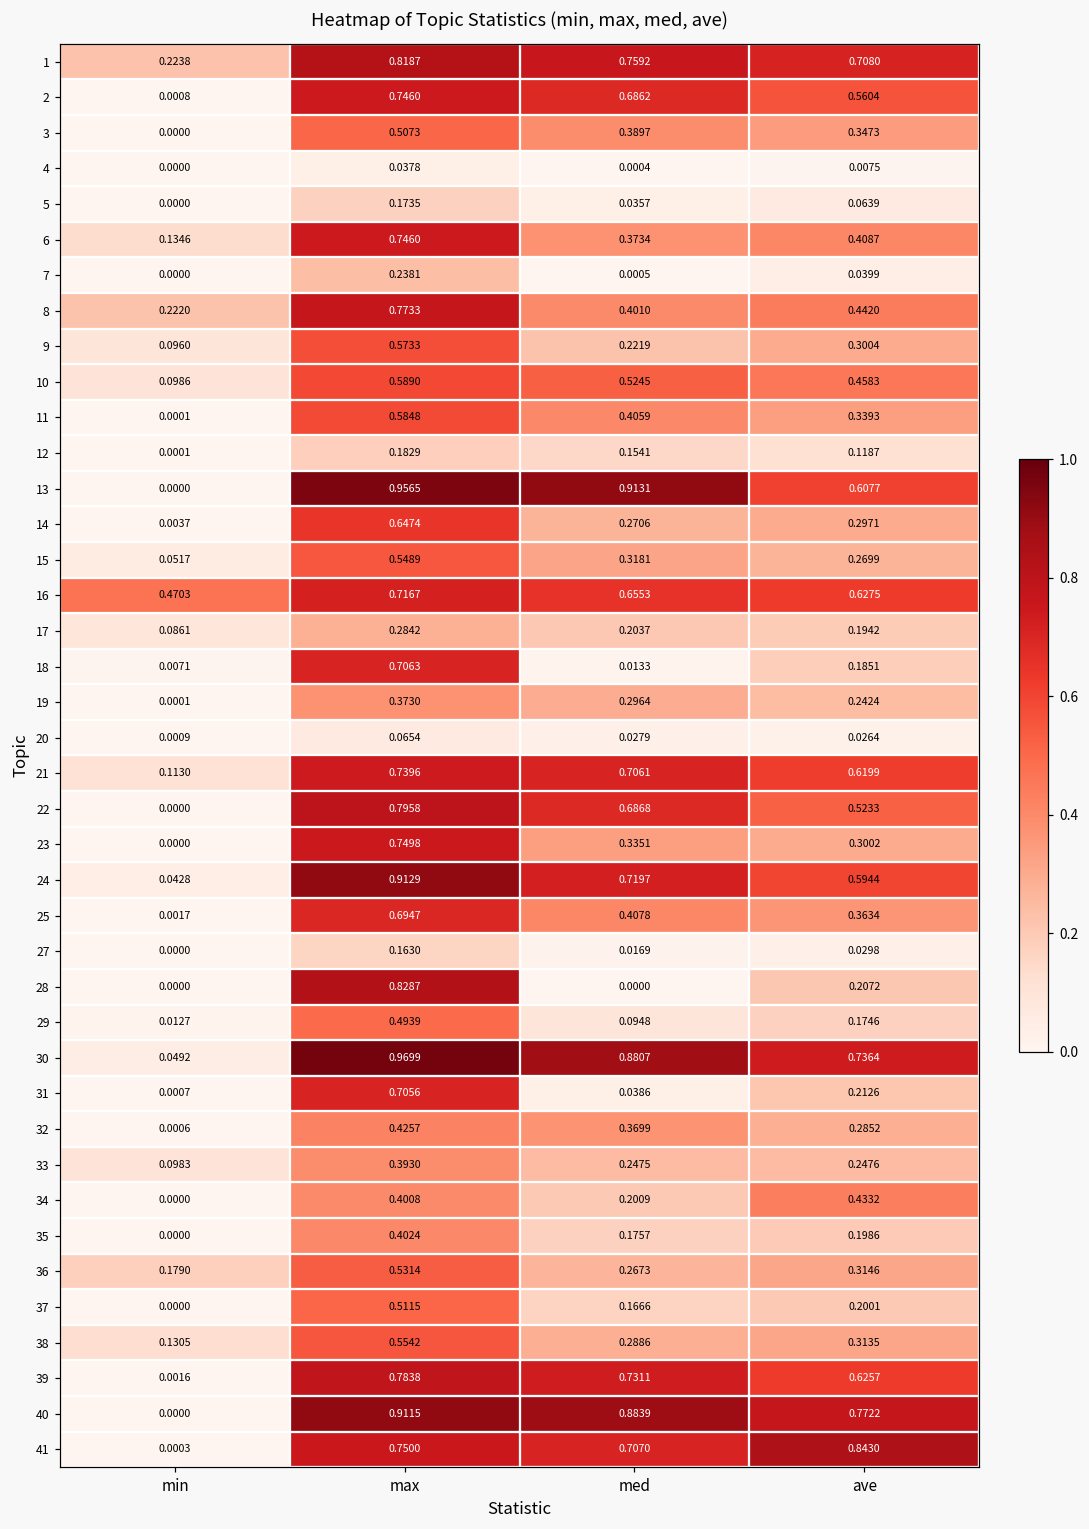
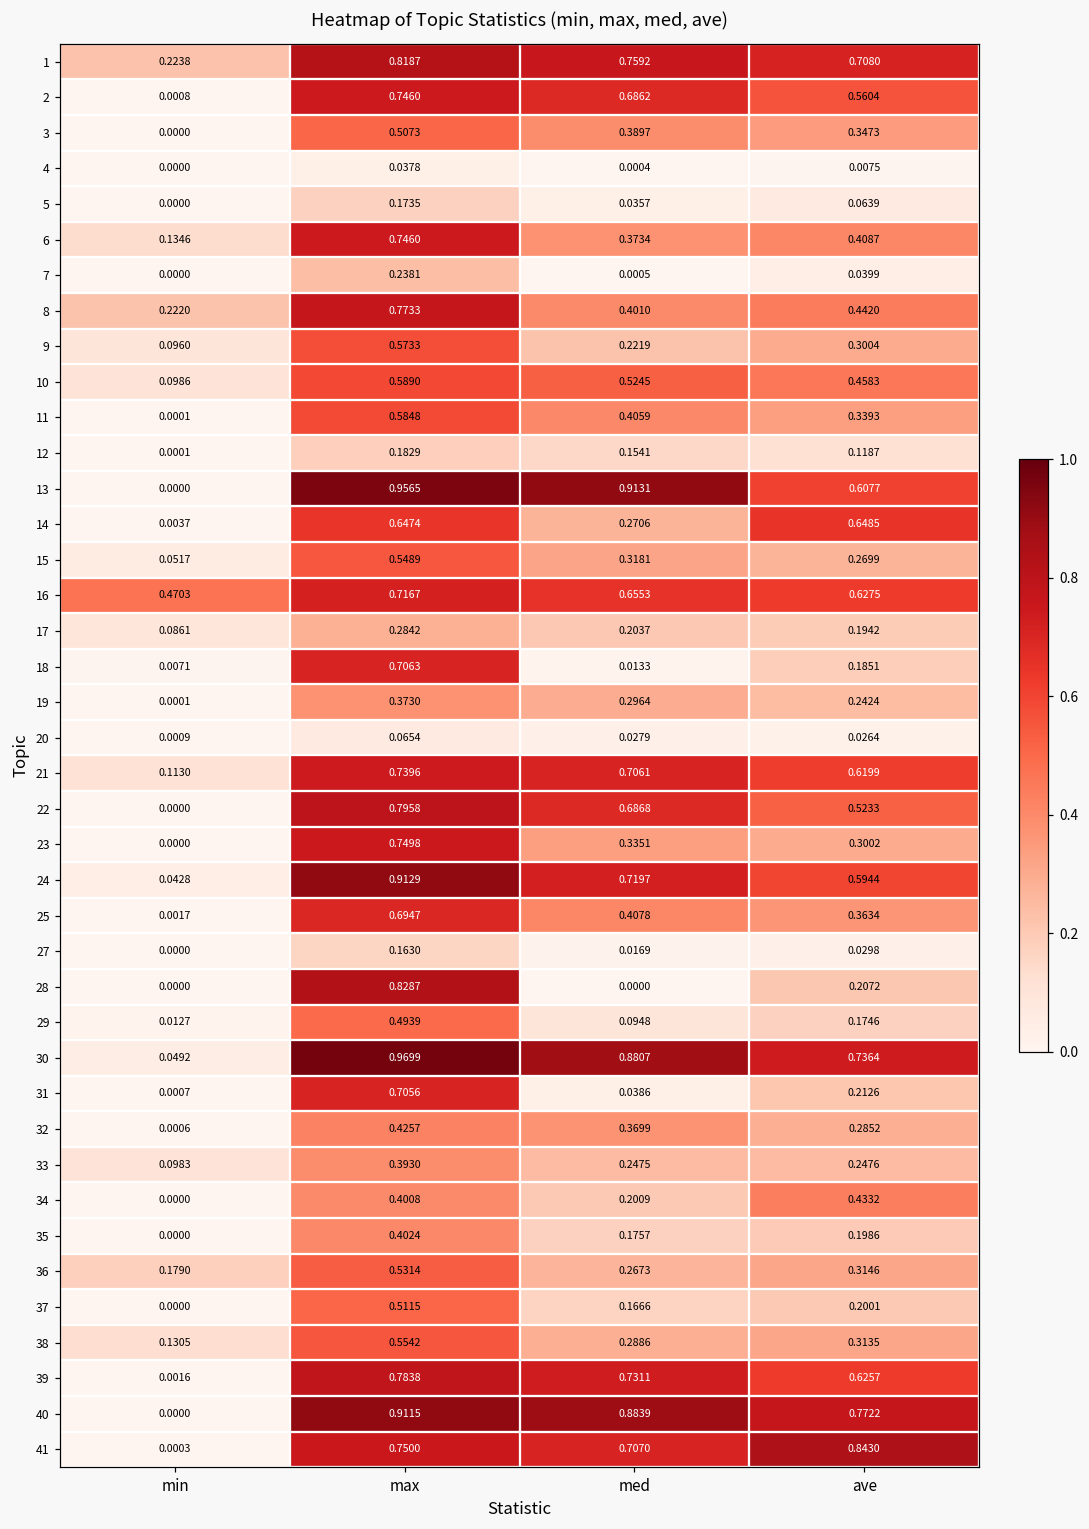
14, ave: 0.2971 -> 0.6485
